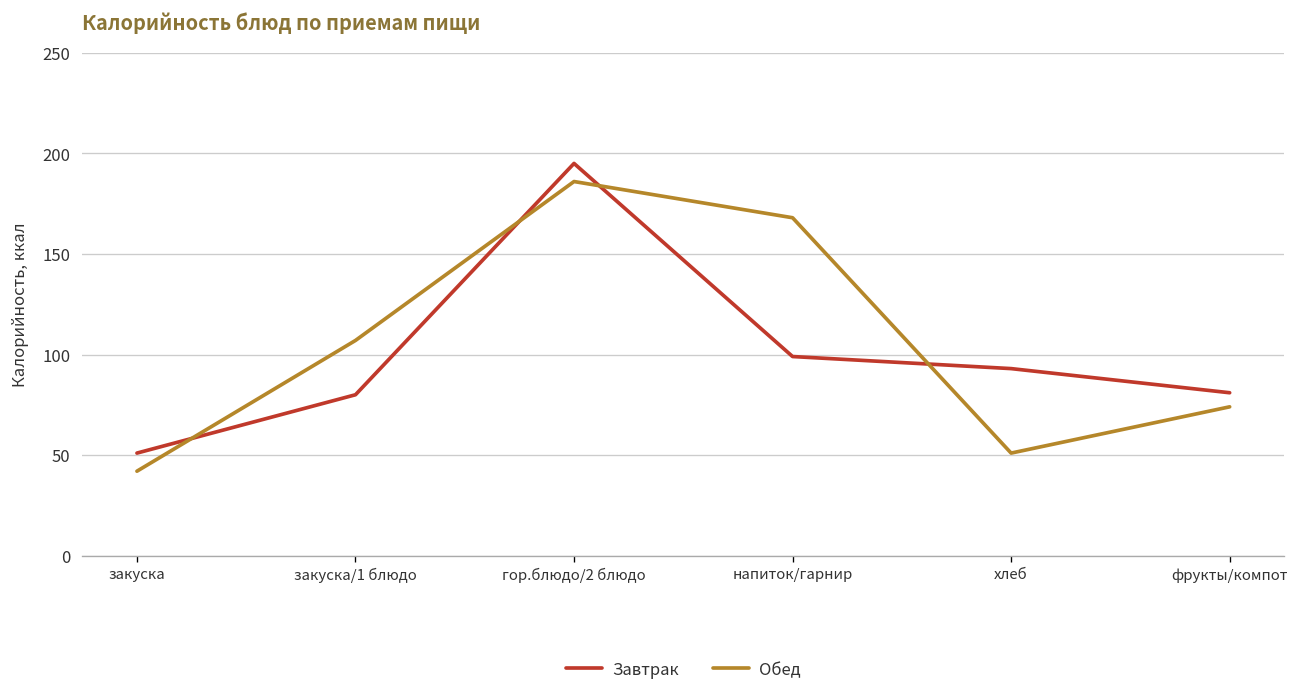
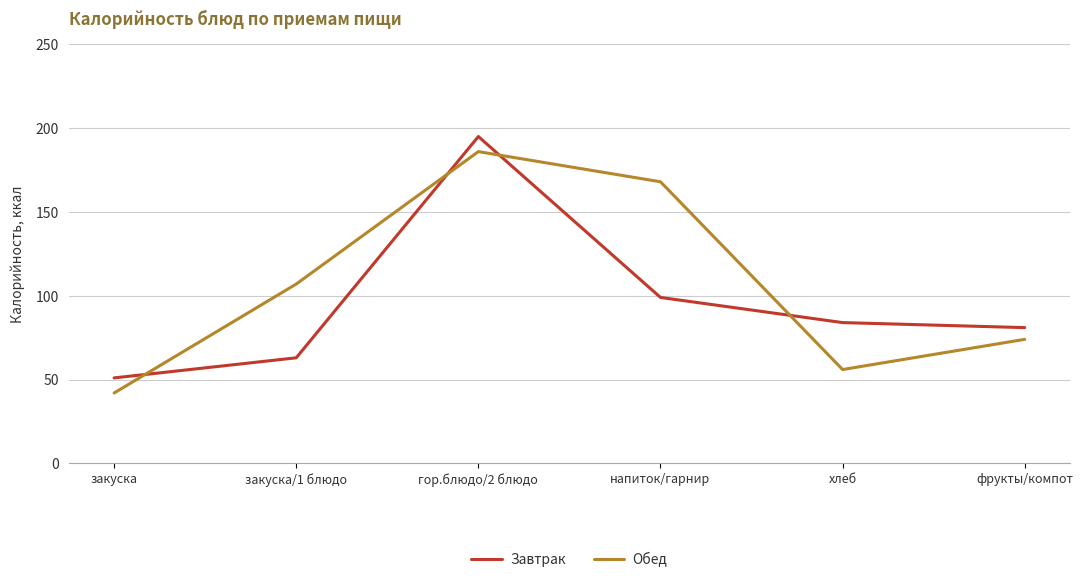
Завтрак, закуска/1 блюдо: 80 -> 63
Завтрак, хлеб: 93 -> 84
Обед, хлеб: 51 -> 56
